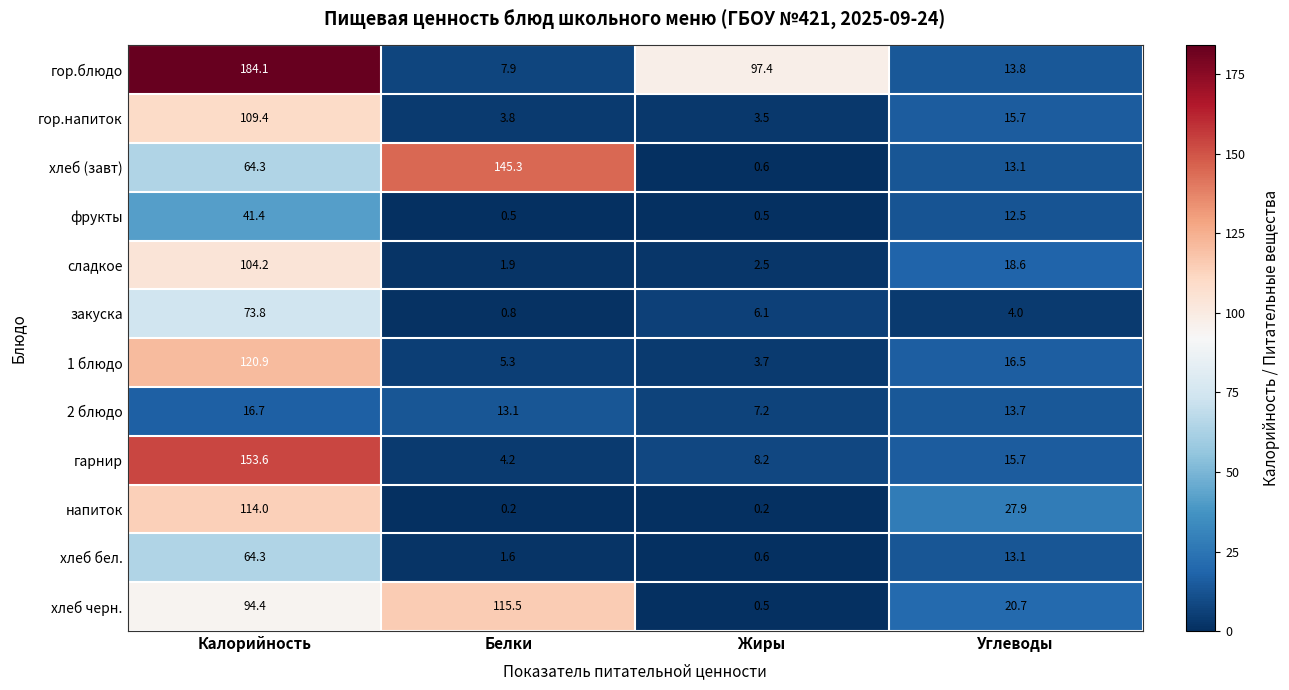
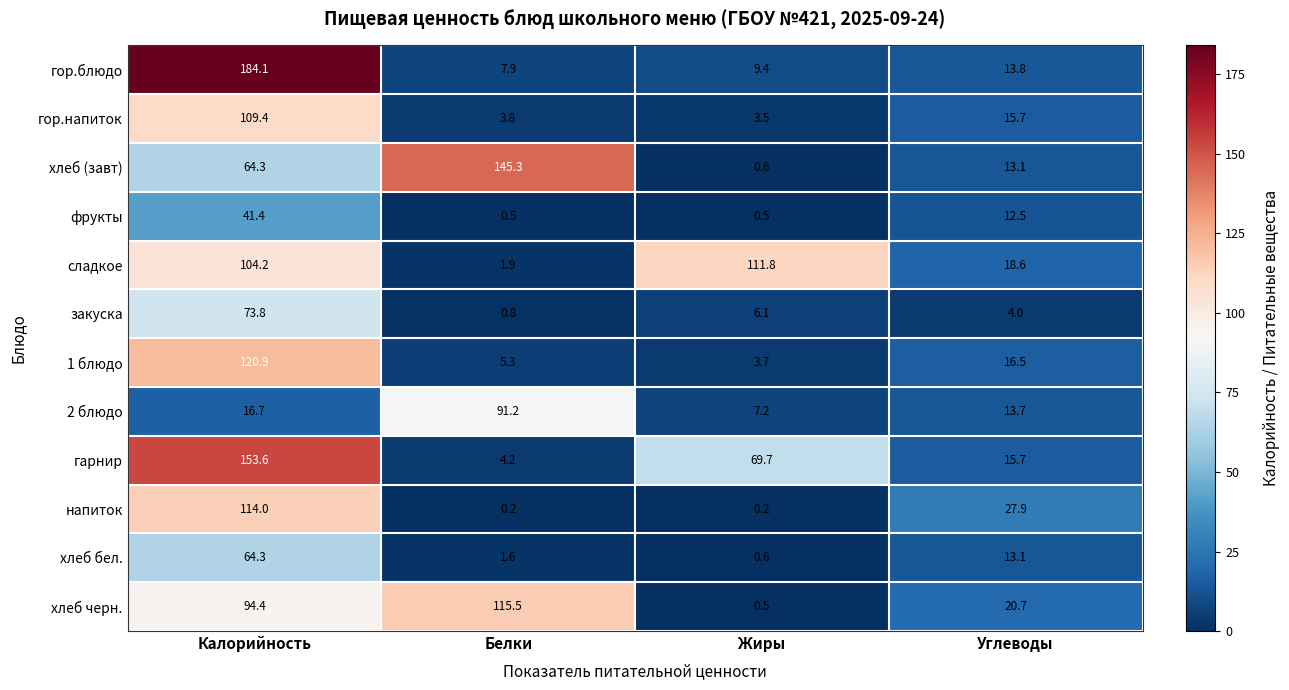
гор.блюдо, Жиры: 97.4 -> 9.4
сладкое, Жиры: 2.5 -> 111.8
2 блюдо, Белки: 13.1 -> 91.2
гарнир, Жиры: 8.2 -> 69.7
